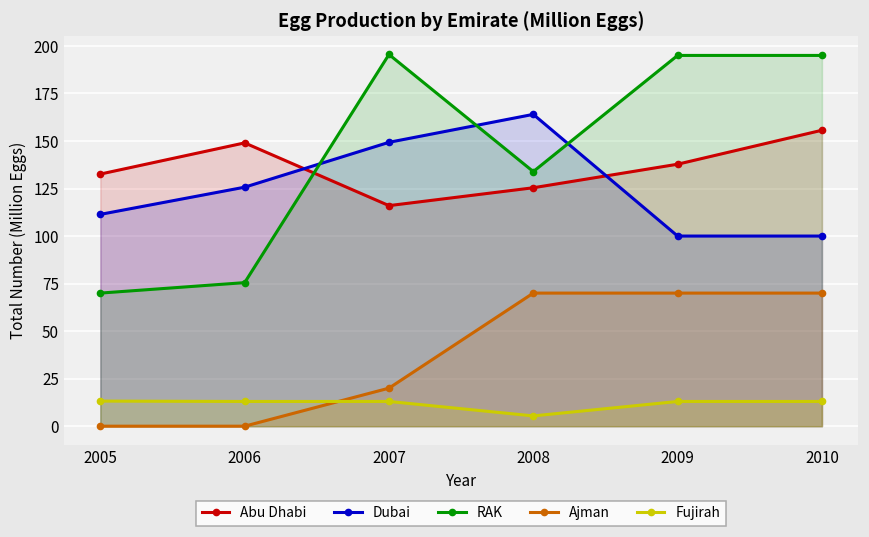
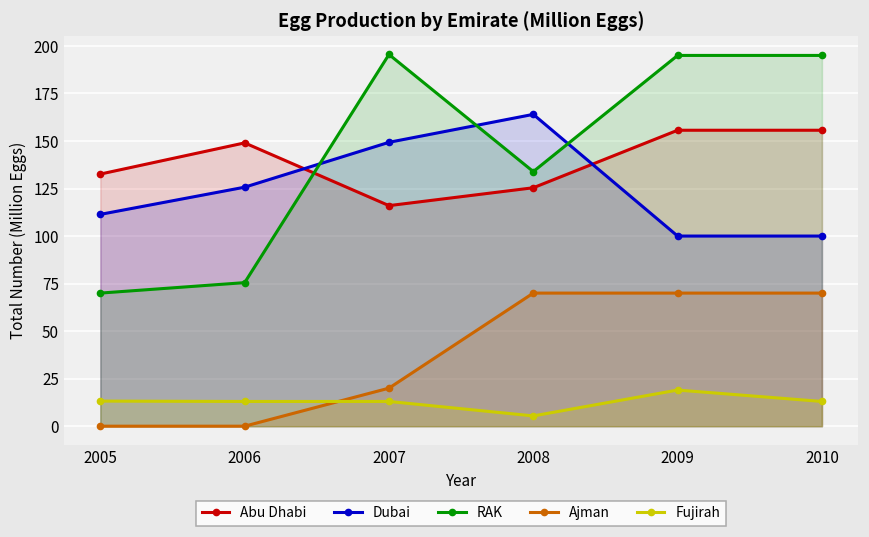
Abu Dhabi, 2009: 138 -> 156
Fujirah, 2009: 13 -> 19
